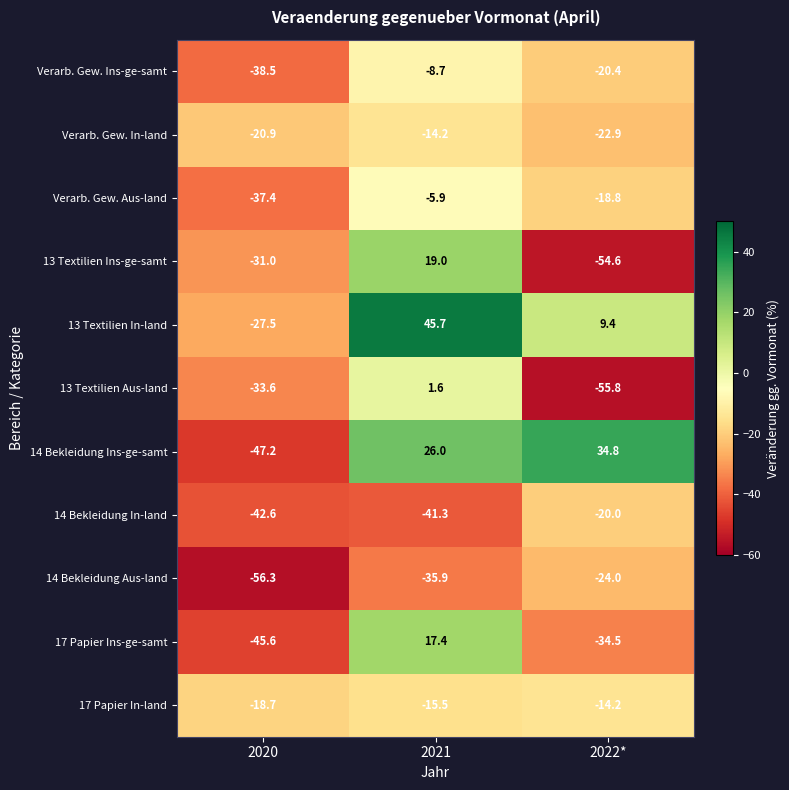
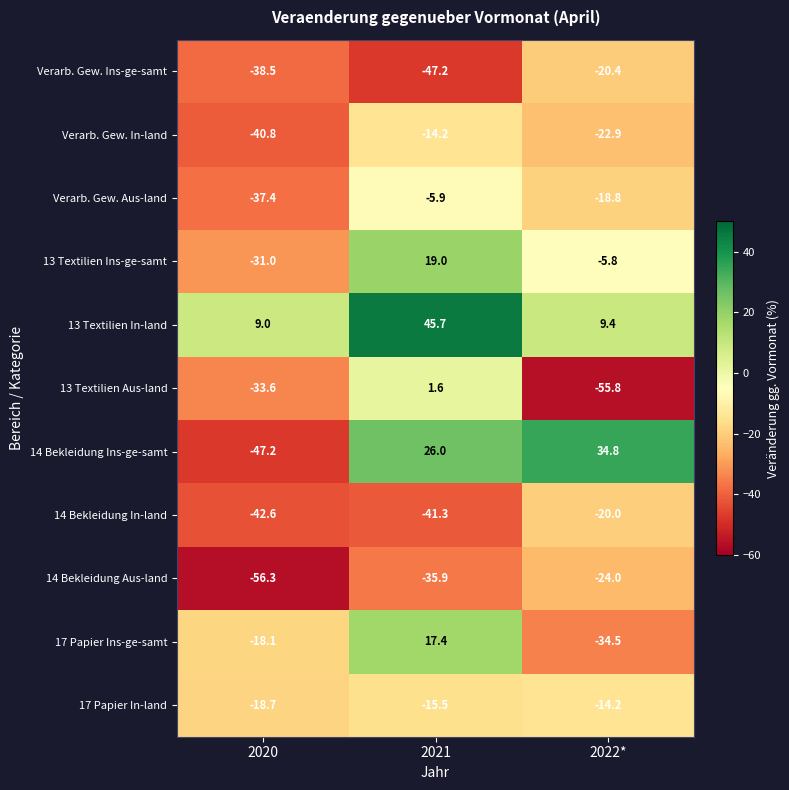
Verarb. Gew. Ins-ge-samt, 2021: -8.7 -> -47.2
Verarb. Gew. In-land, 2020: -20.9 -> -40.8
13 Textilien Ins-ge-samt, 2022*: -54.6 -> -5.8
13 Textilien In-land, 2020: -27.5 -> 9.0
17 Papier Ins-ge-samt, 2020: -45.6 -> -18.1
